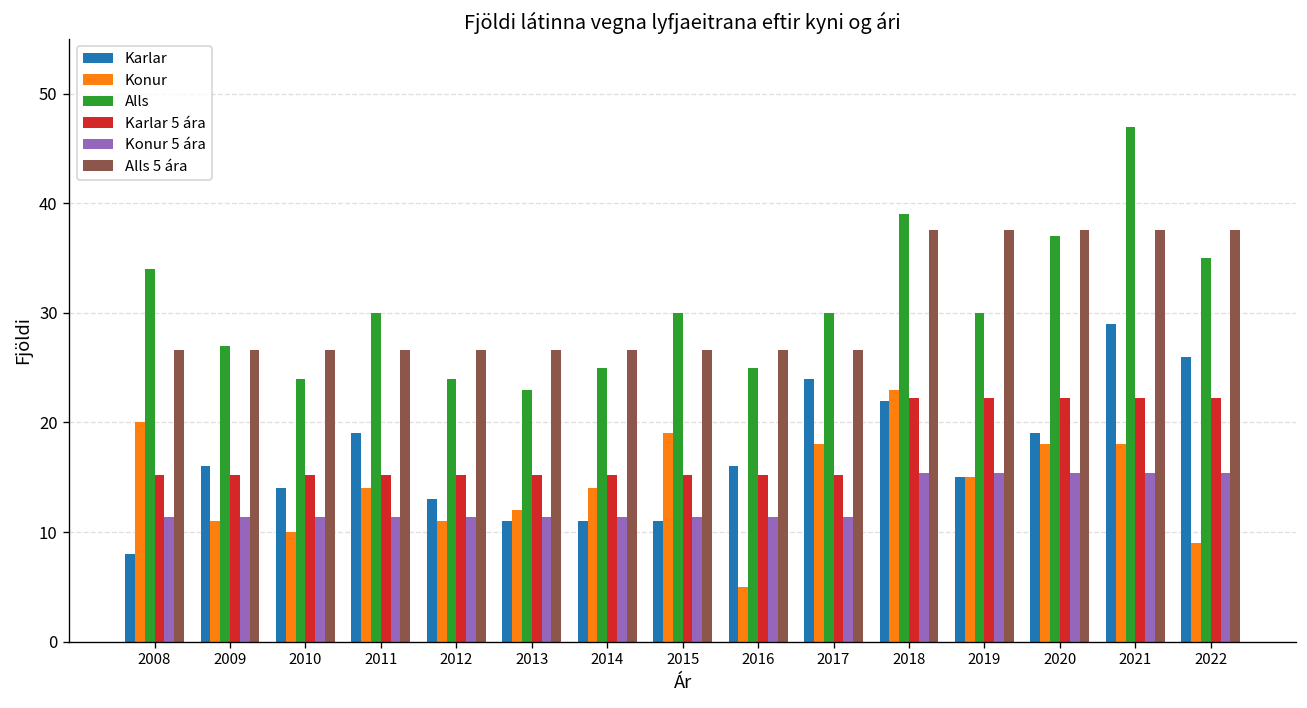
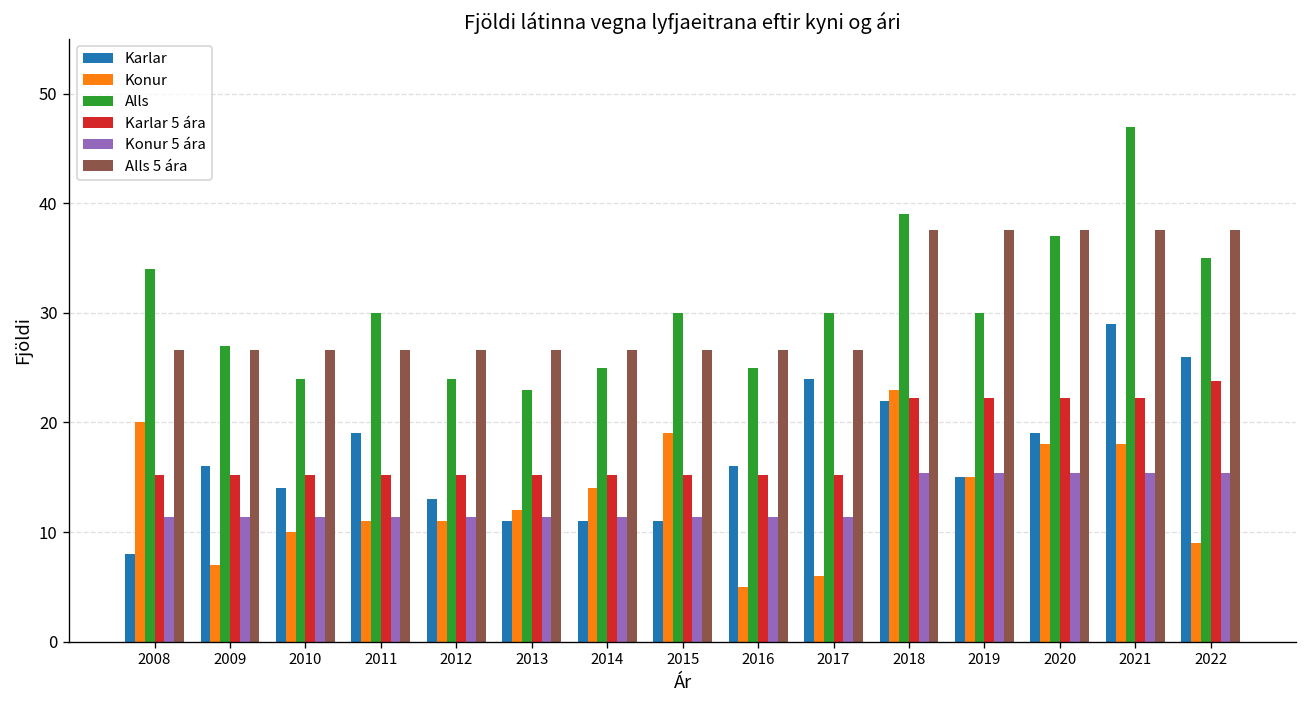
Konur, 2009: 11 -> 7
Konur, 2011: 14 -> 11
Konur, 2017: 18 -> 6
Karlar 5 ára, 2022: 22 -> 24
